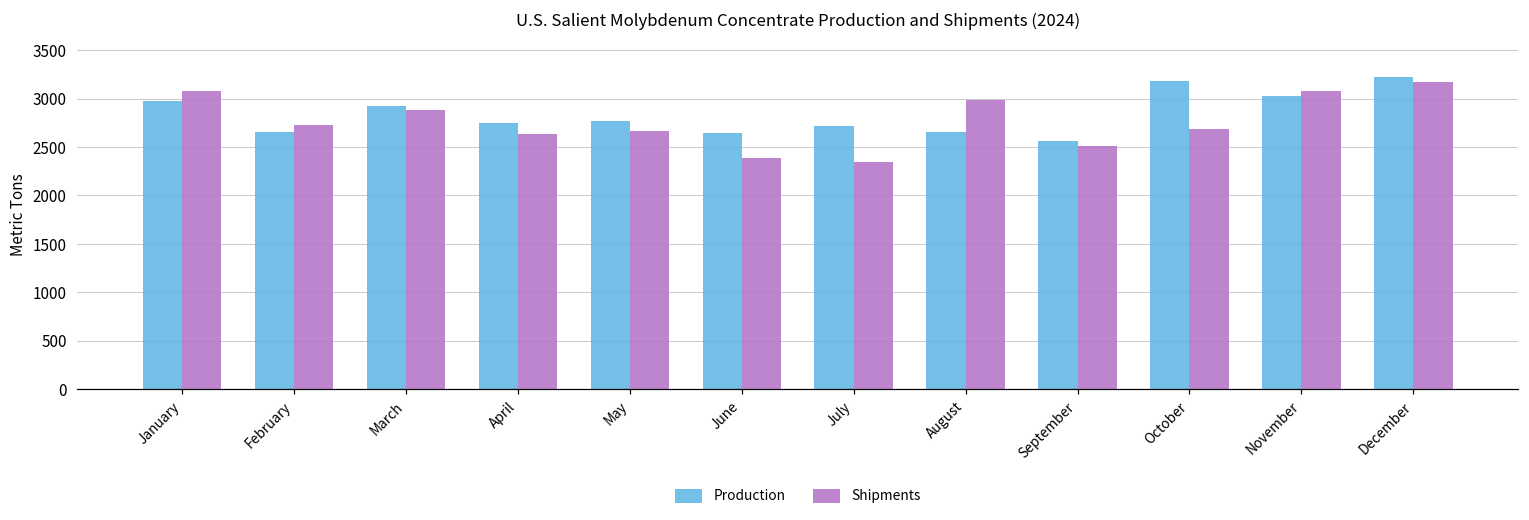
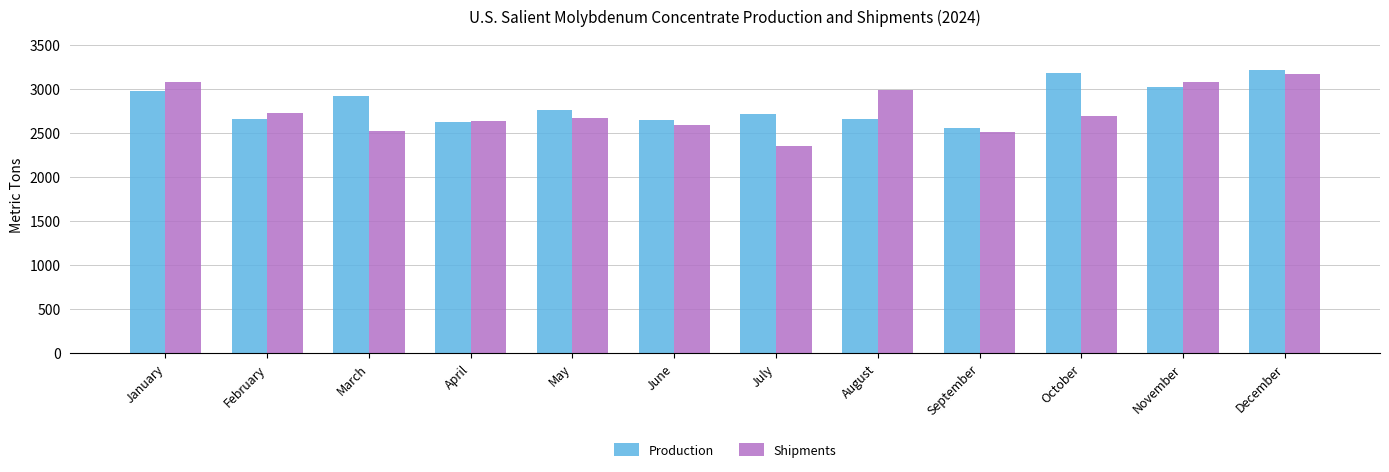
Shipments, March: 2900 -> 2500
Production, April: 2700 -> 2600
Shipments, June: 2400 -> 2600
